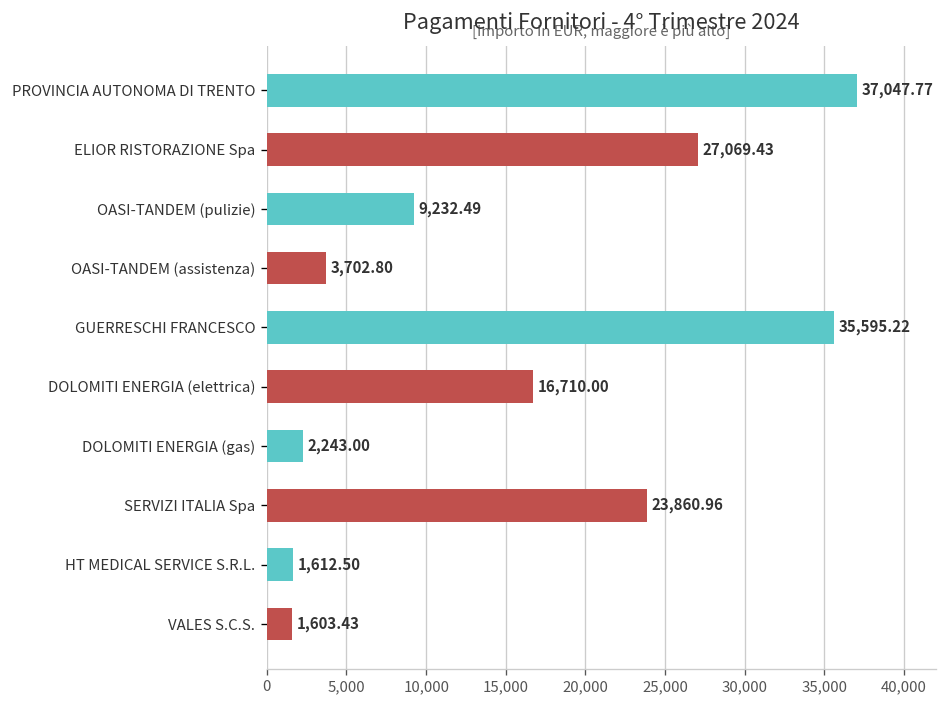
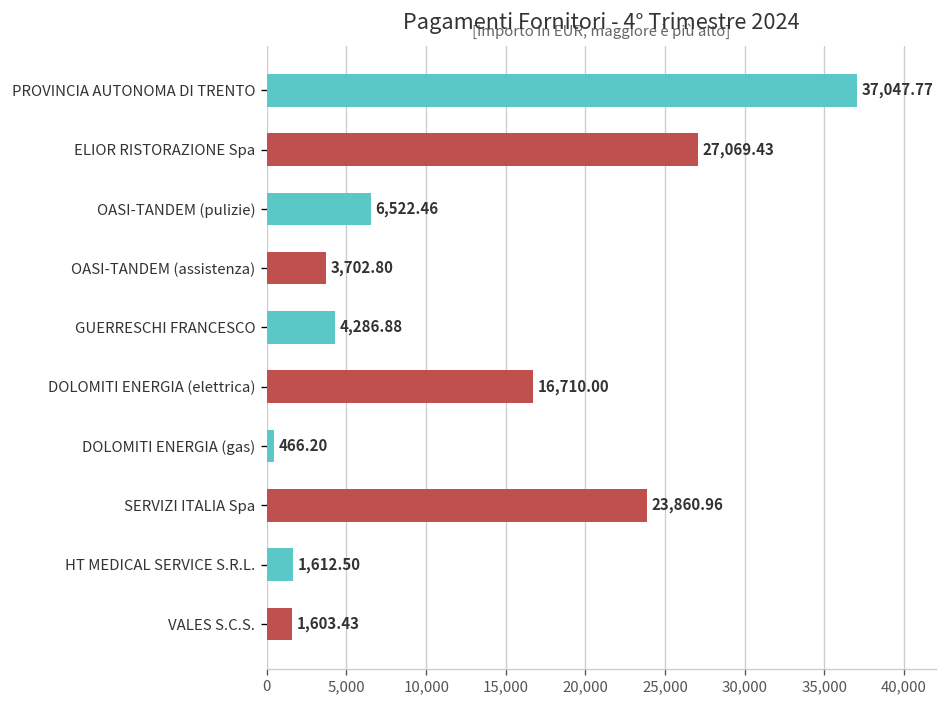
OASI-TANDEM (pulizie): 9,232.49 -> 6,522.46
GUERRESCHI FRANCESCO: 35,595.22 -> 4,286.88
DOLOMITI ENERGIA (gas): 2,243.00 -> 466.20
